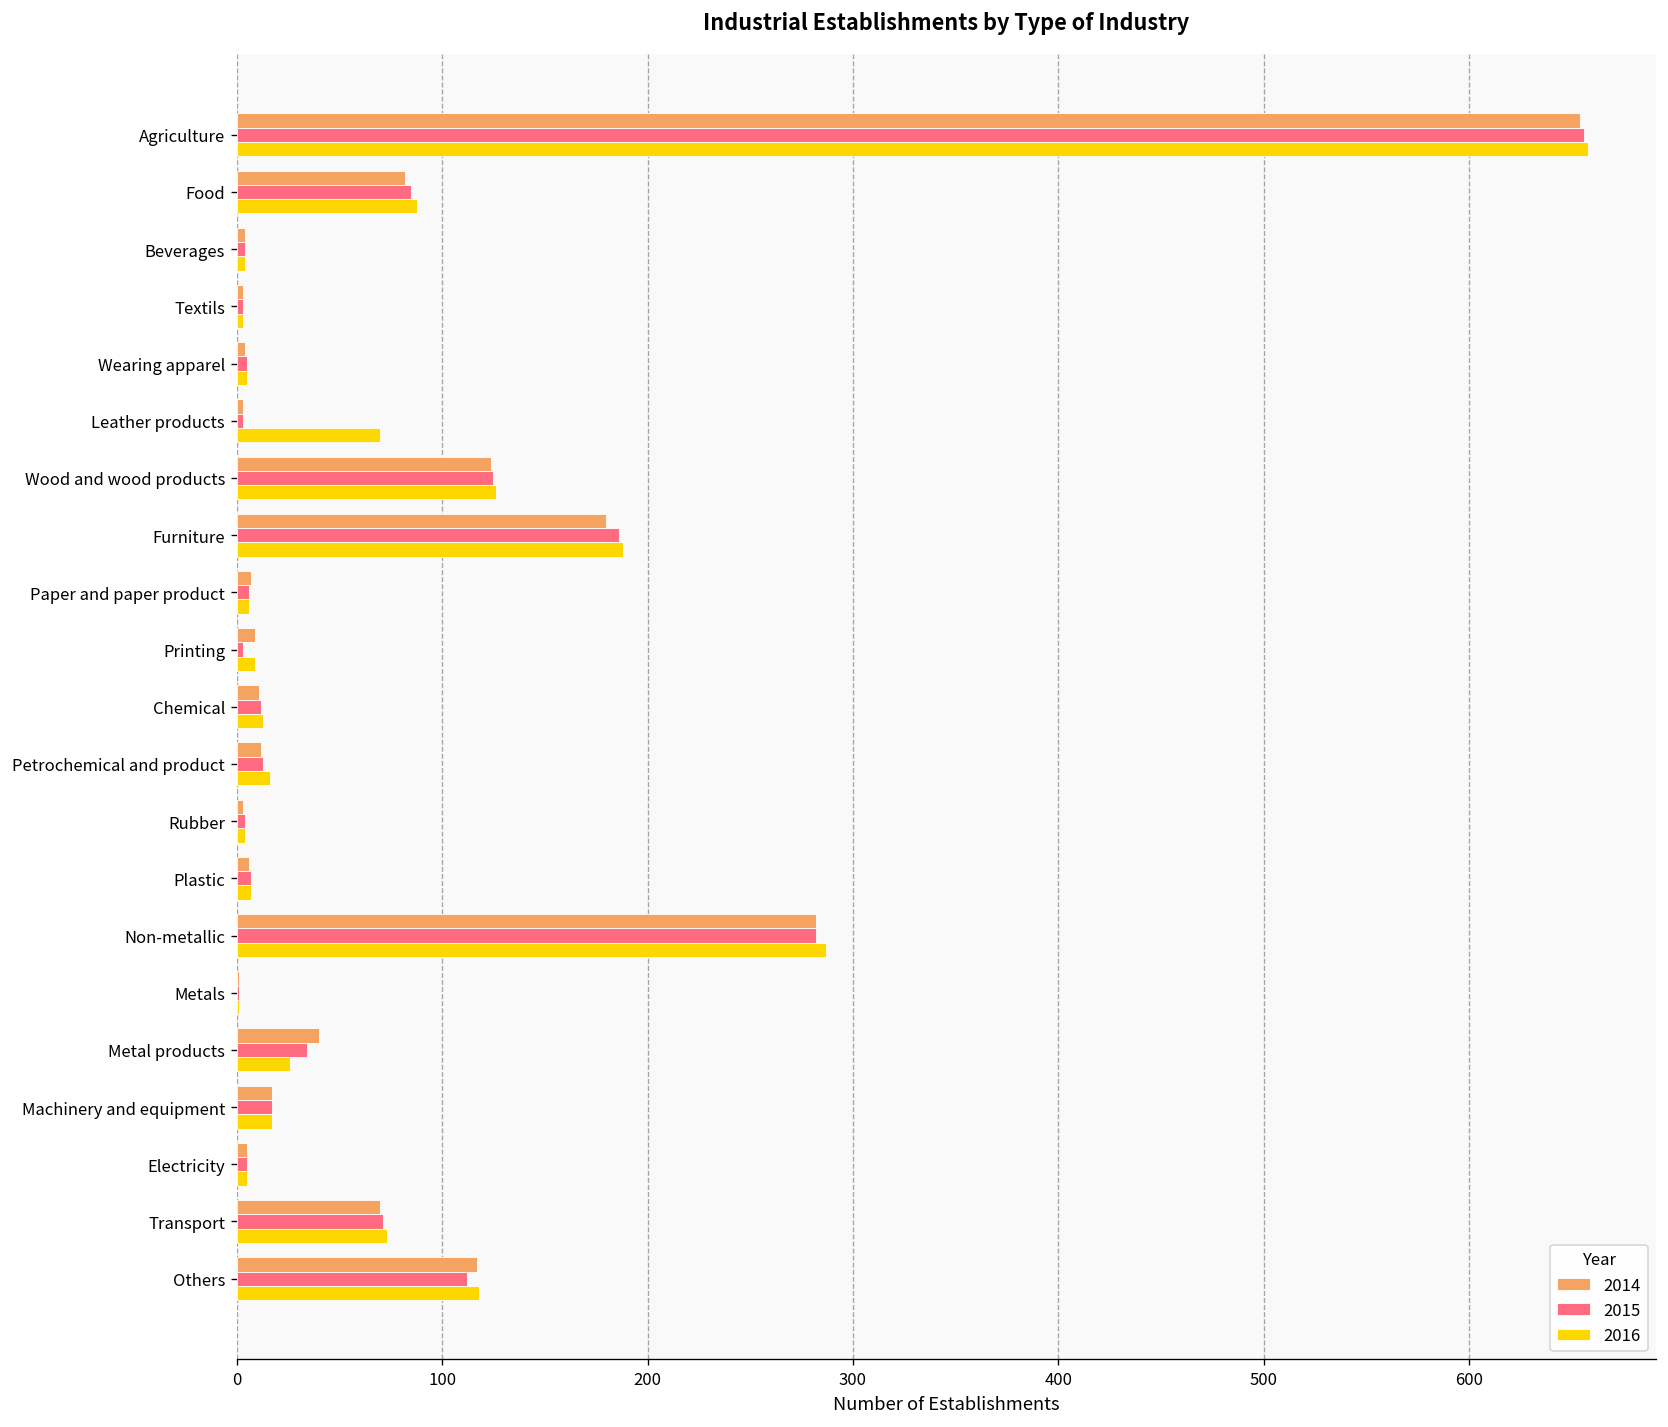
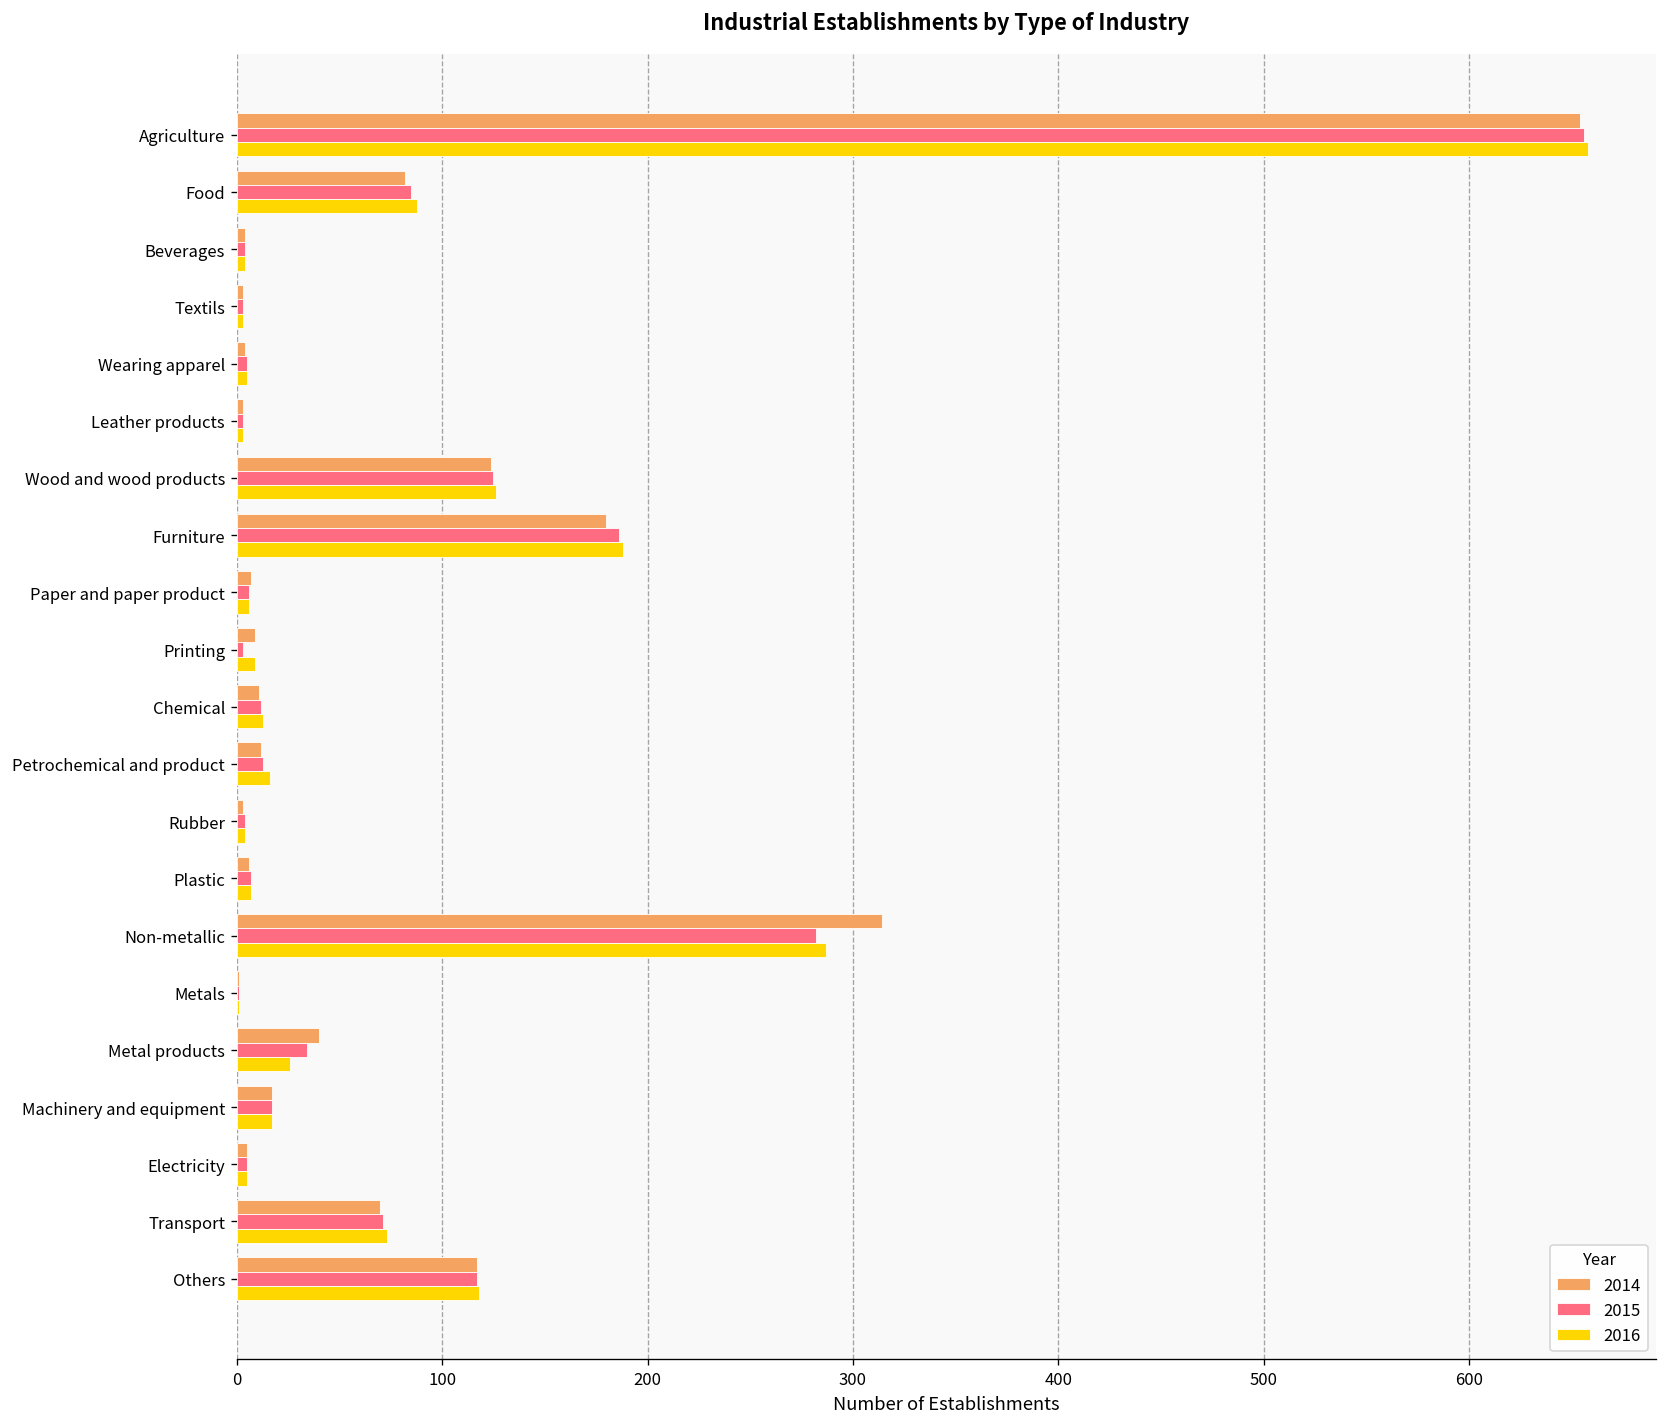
2016, Leather products: 70 -> 3
2014, Non-metallic: 282 -> 314
2015, Others: 112 -> 117
